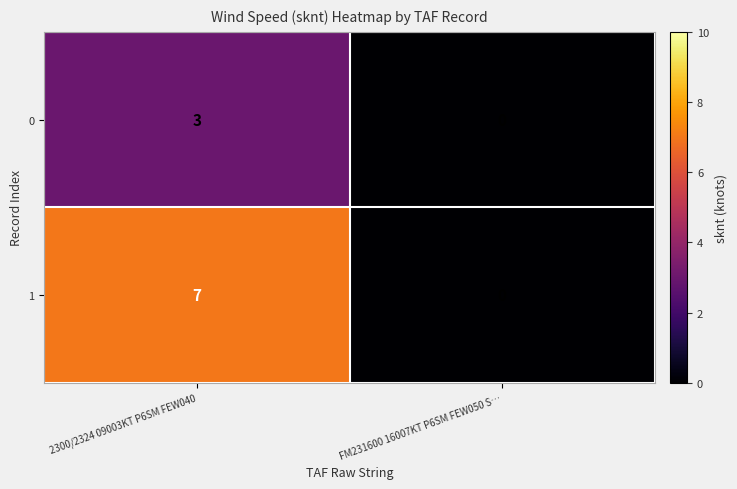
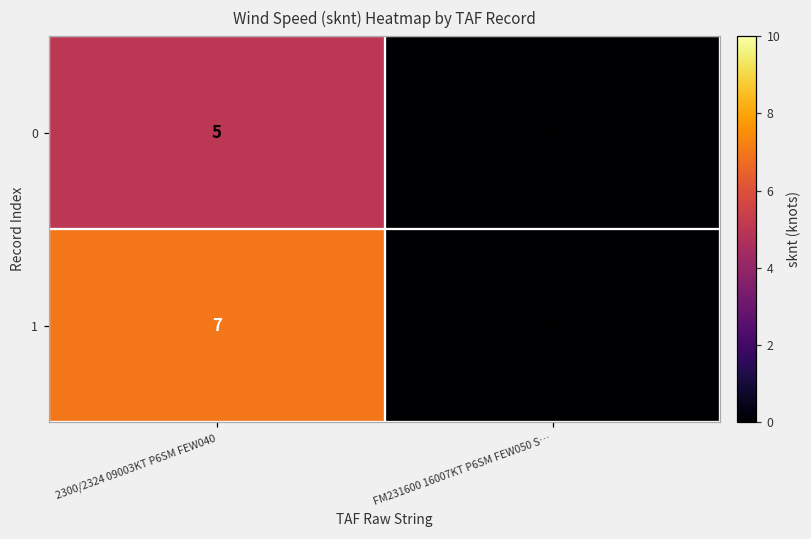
0, 2300/2324 09003KT P6SM FEW040: 3 -> 5
